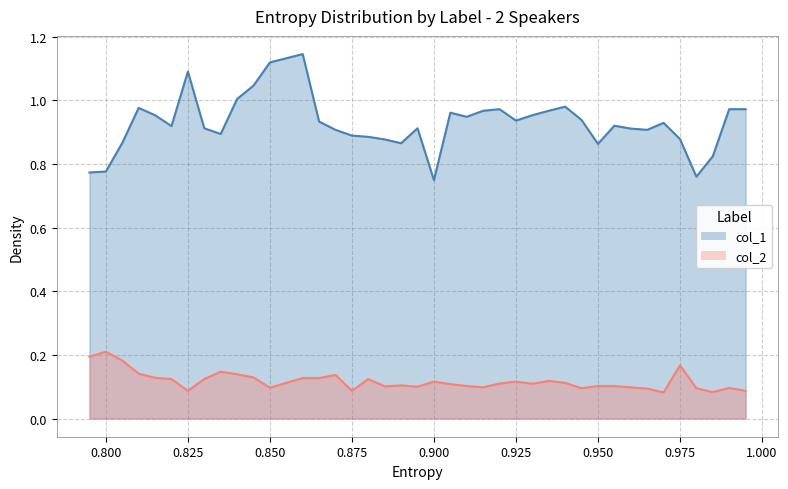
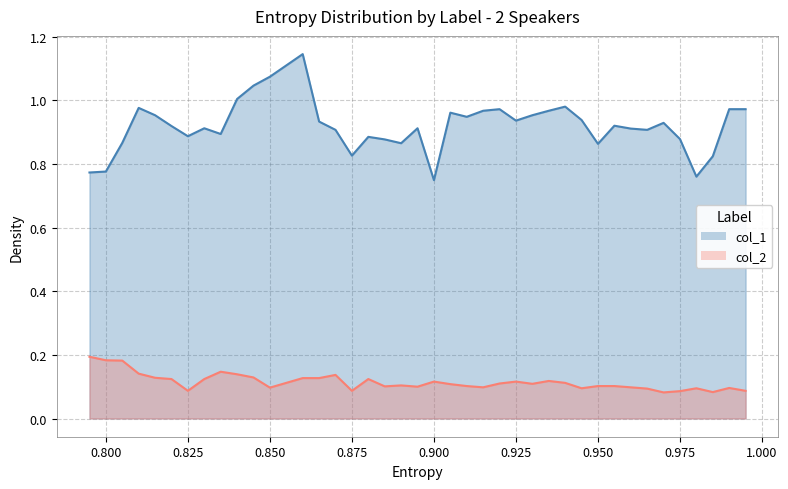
col_2, 0.800: 0.21 -> 0.18
col_1, 0.825: 1.09 -> 0.89
col_1, 0.850: 1.12 -> 1.07
col_1, 0.875: 0.89 -> 0.83
col_2, 0.975: 0.17 -> 0.09
